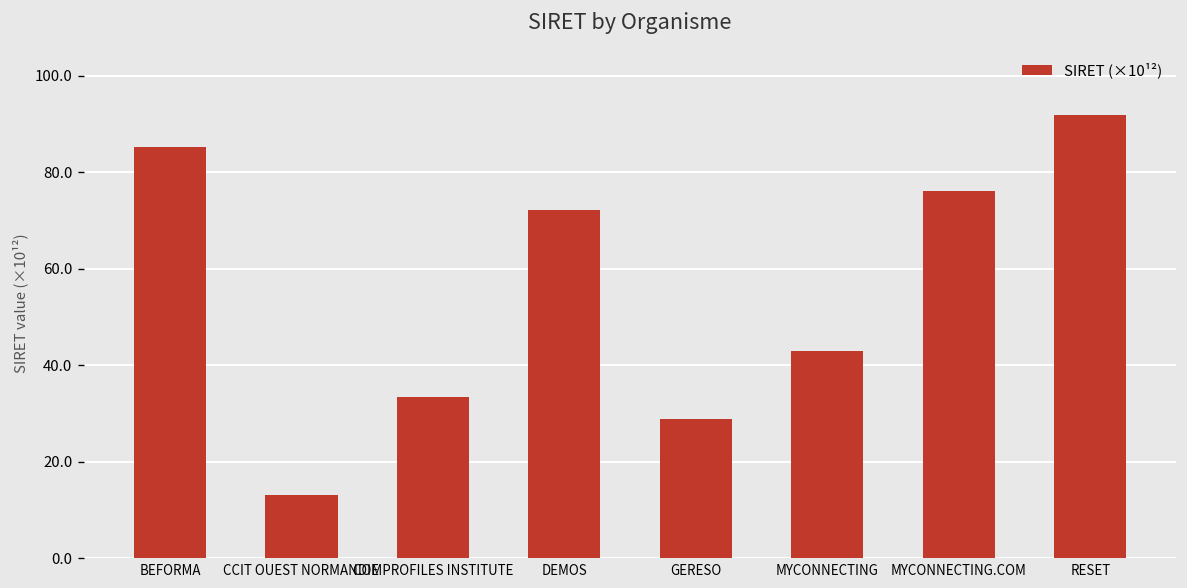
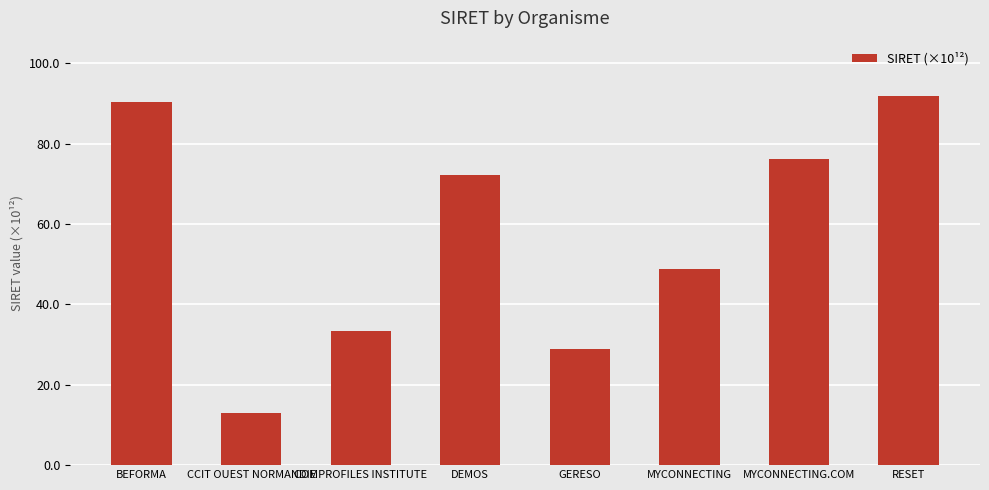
BEFORMA: 85 -> 90
MYCONNECTING: 43 -> 49
